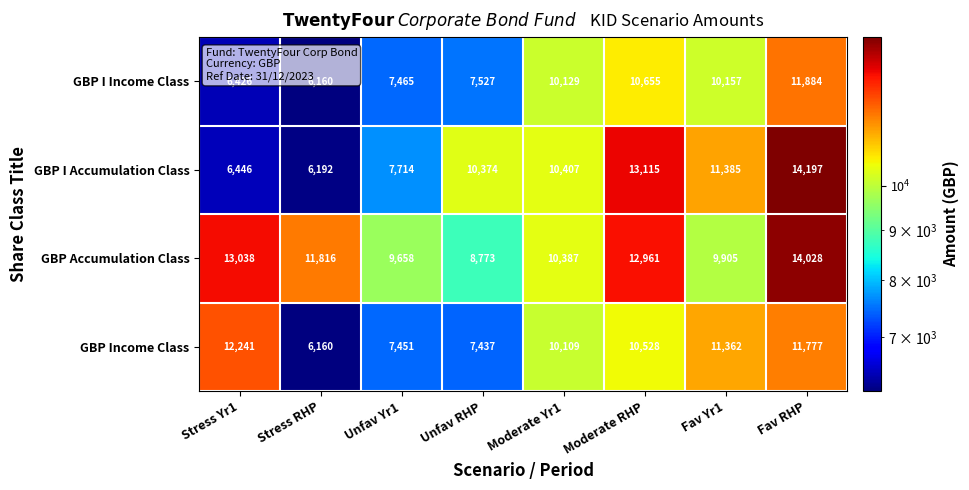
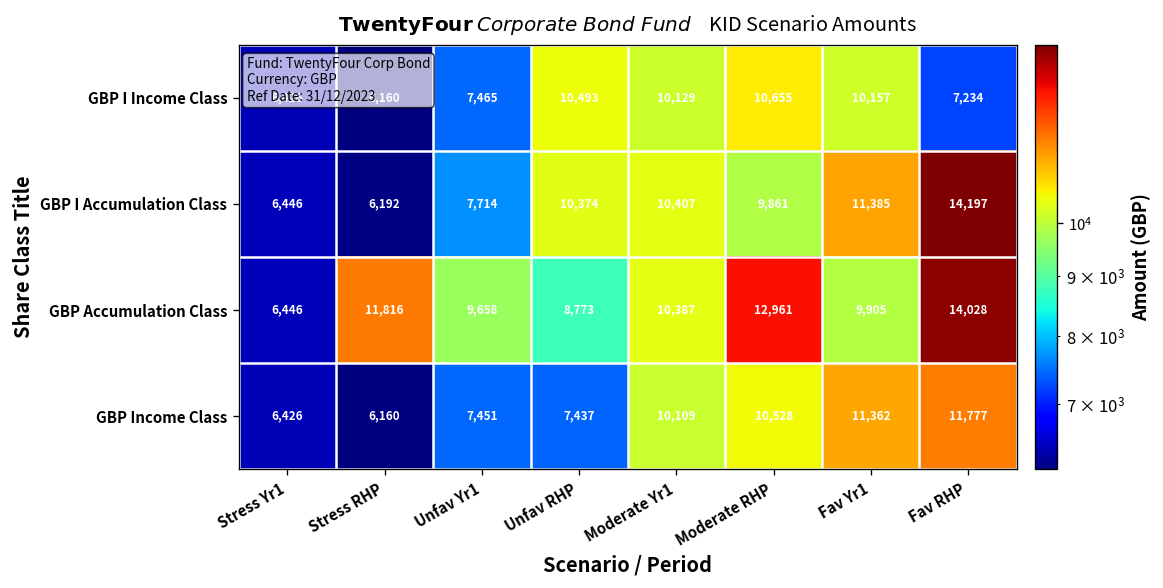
GBP I Income Class, Unfav RHP: 7,527 -> 10,493
GBP I Income Class, Fav RHP: 11,884 -> 7,234
GBP I Accumulation Class, Moderate RHP: 13,115 -> 9,861
GBP Accumulation Class, Stress Yr1: 13,038 -> 6,446
GBP Income Class, Stress Yr1: 12,241 -> 6,426
